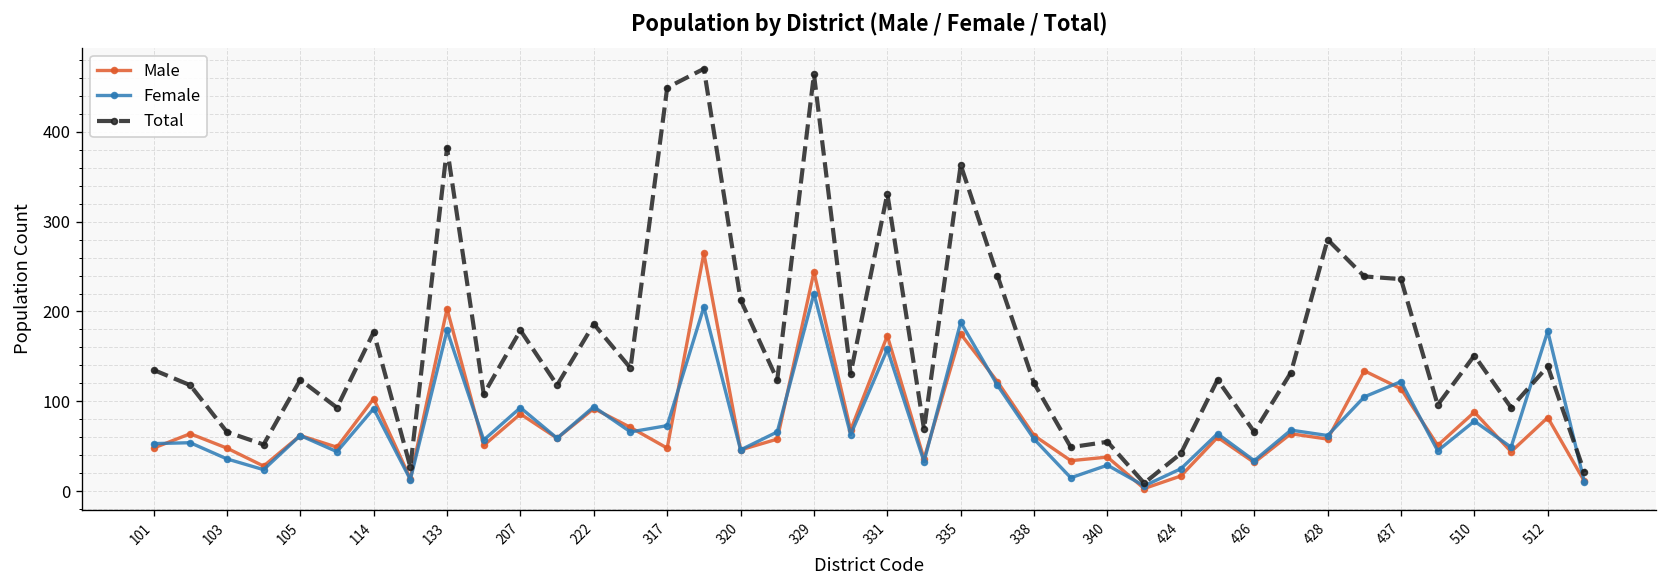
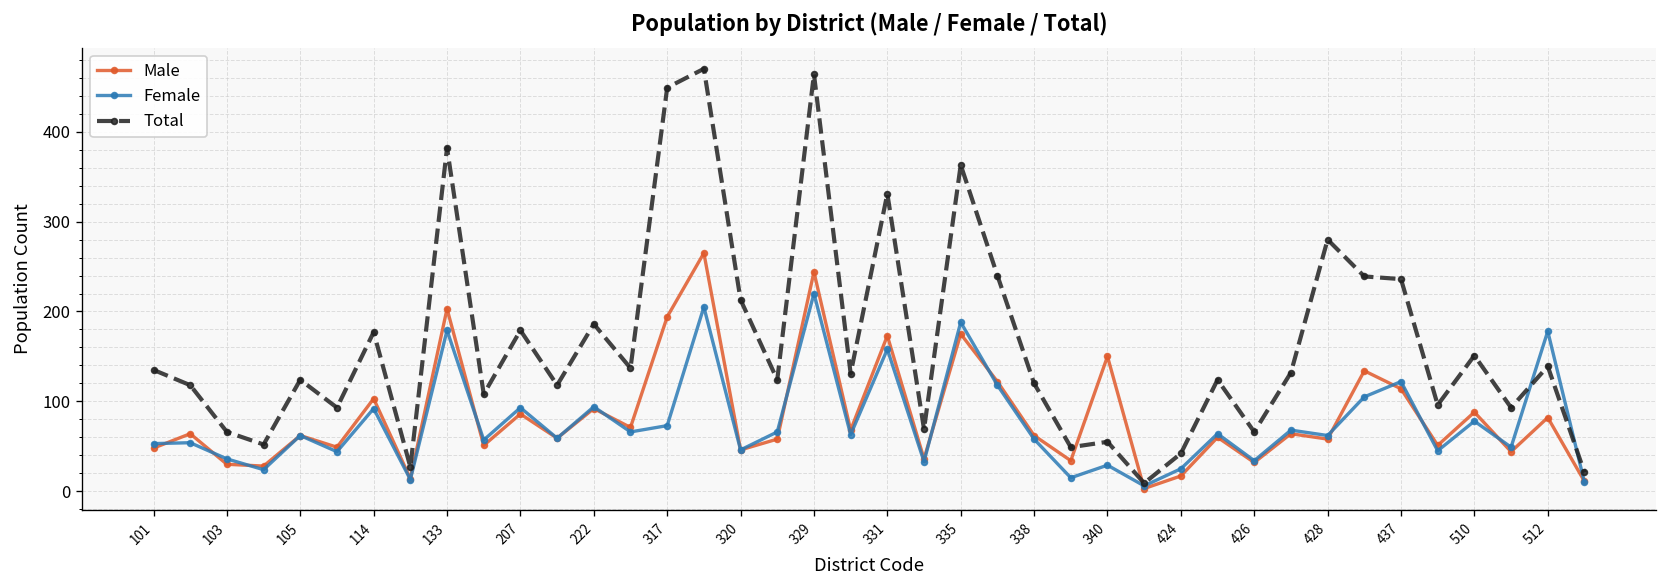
Male, 103: 50 -> 30
Male, 317: 50 -> 190
Male, 340: 40 -> 150
